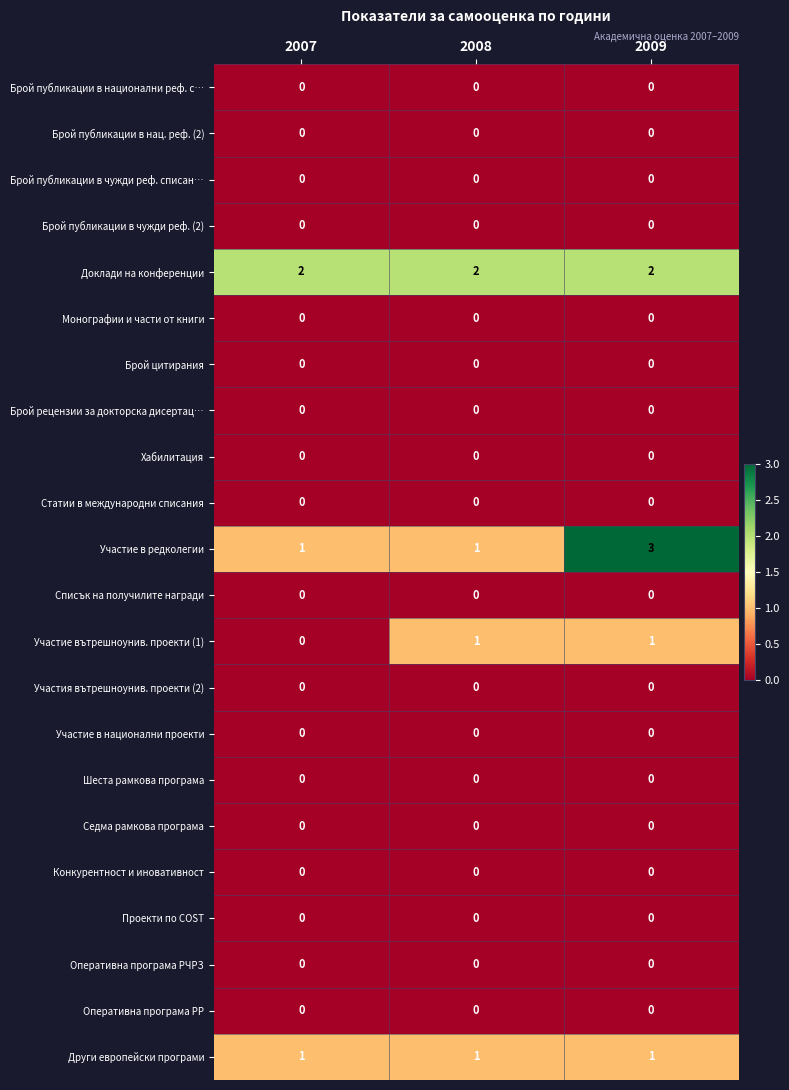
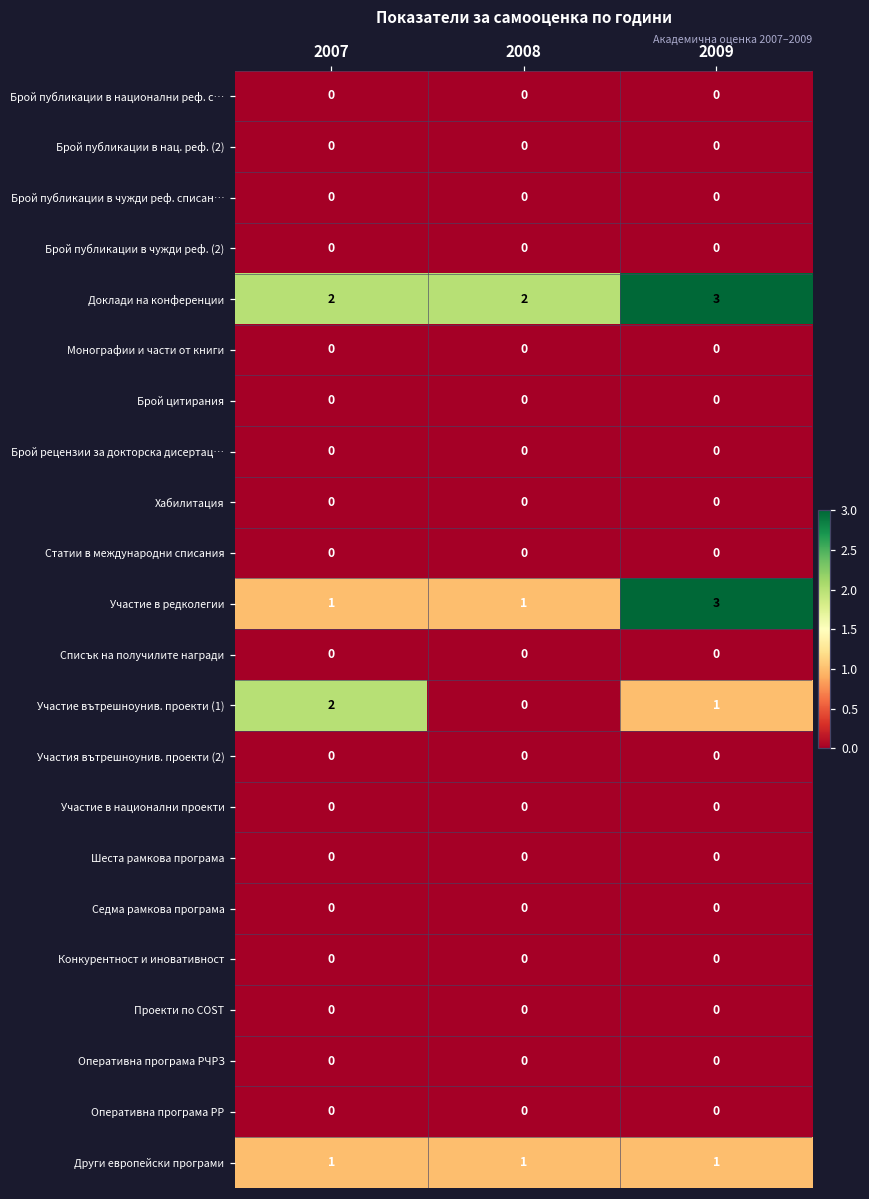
Доклади на конференции, 2009: 2 -> 3
Участие вътрешноунив. проекти (1), 2007: 0 -> 2
Участие вътрешноунив. проекти (1), 2008: 1 -> 0
